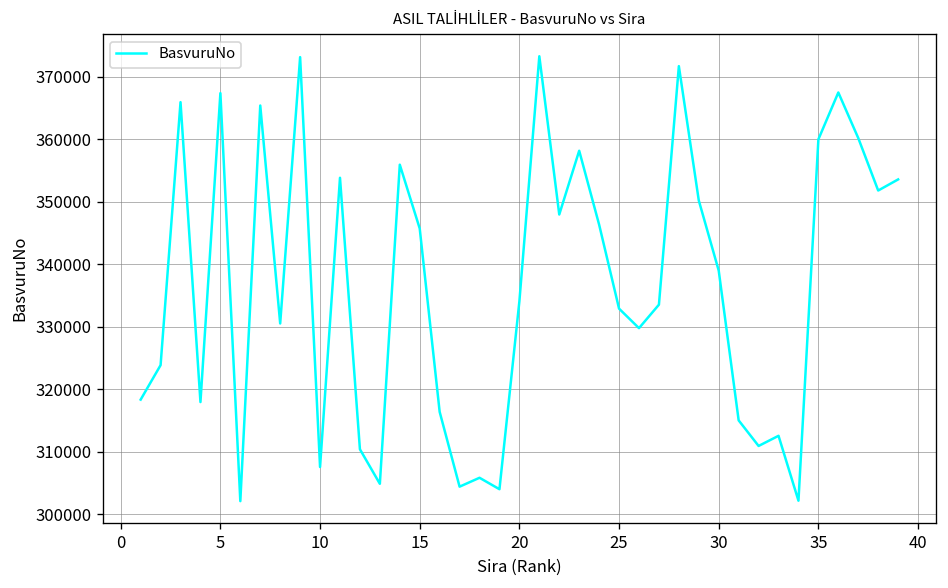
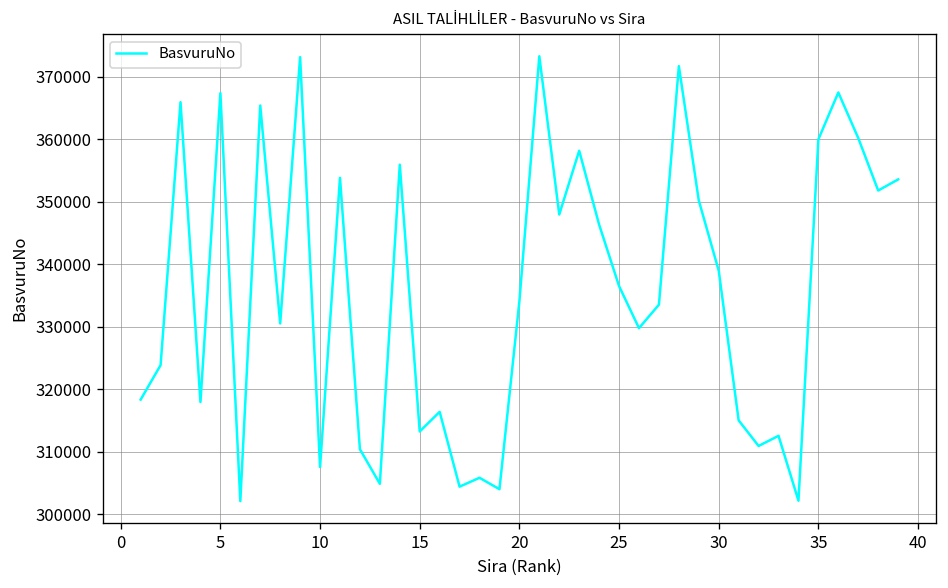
15: 346000 -> 313000
25: 333000 -> 336000
